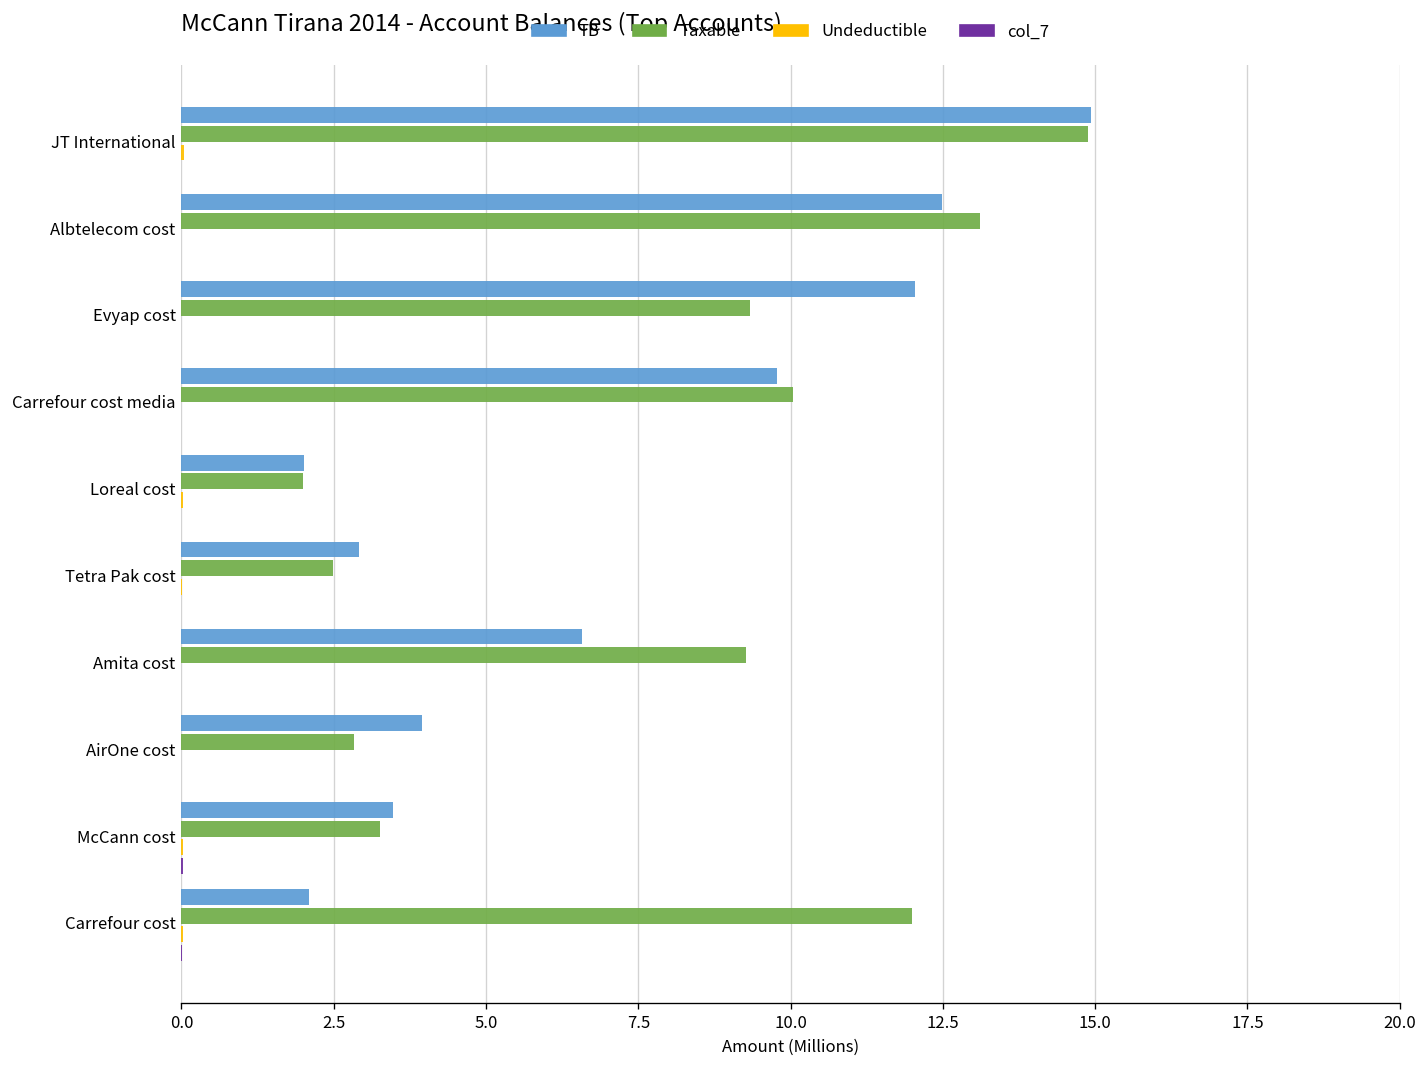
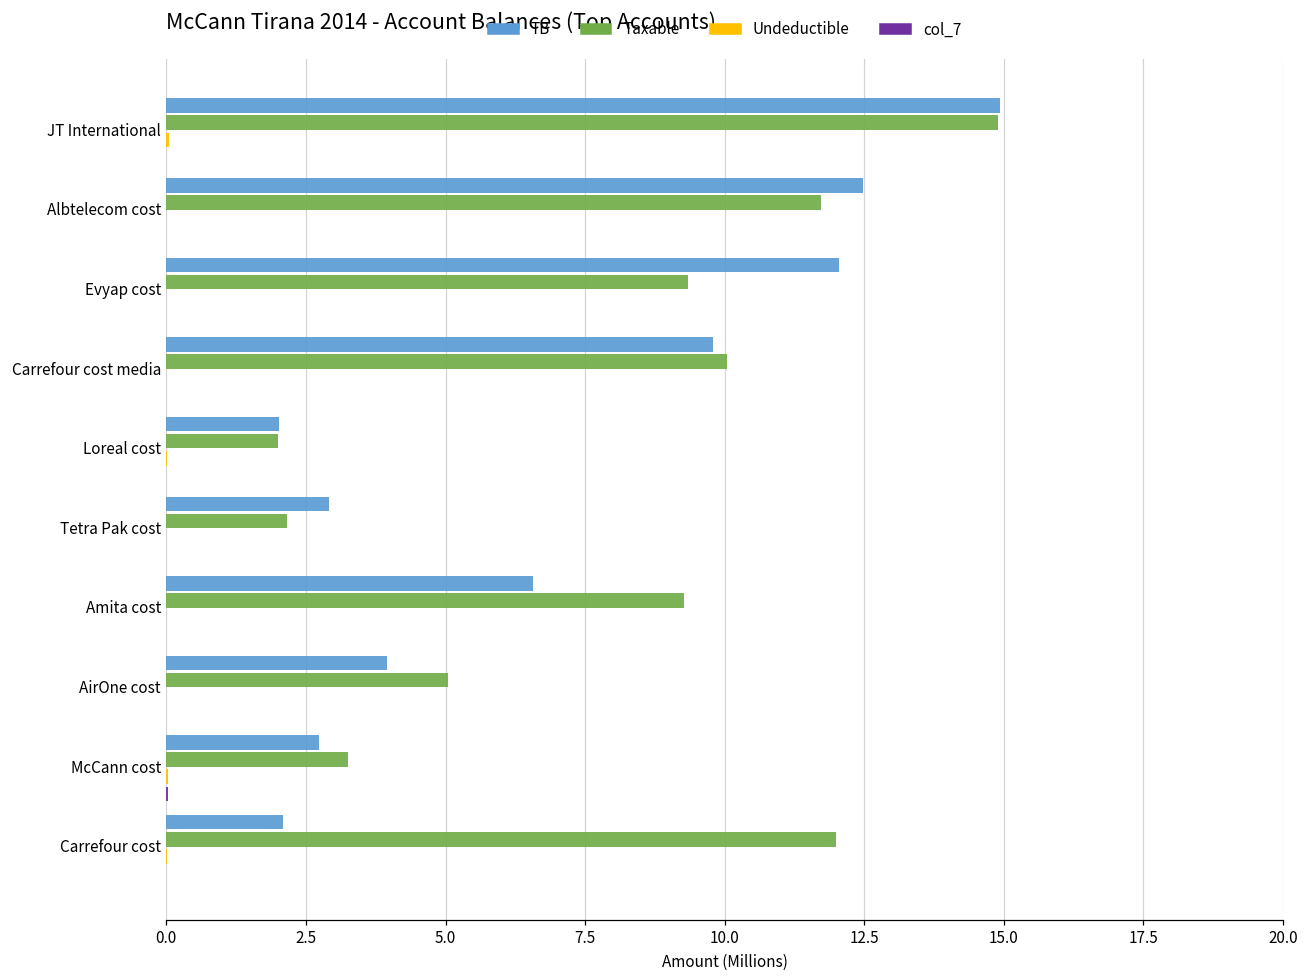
Taxable, Albtelecom cost: 13.1 -> 11.7
Taxable, Tetra Pak cost: 2.5 -> 2.2
Taxable, AirOne cost: 2.8 -> 5.1
TB, McCann cost: 3.5 -> 2.7
